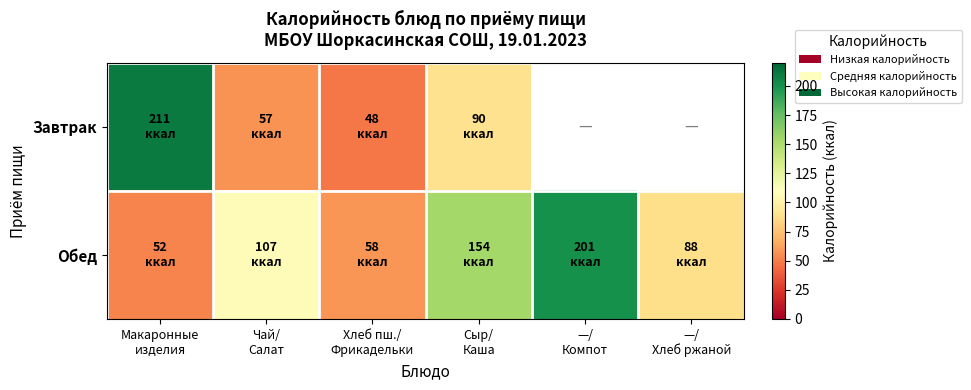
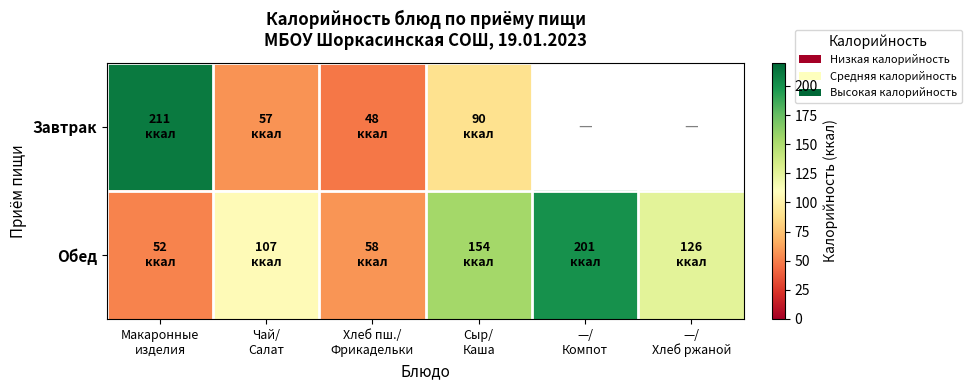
Обед, —/ Хлеб ржаной: 88 -> 126
